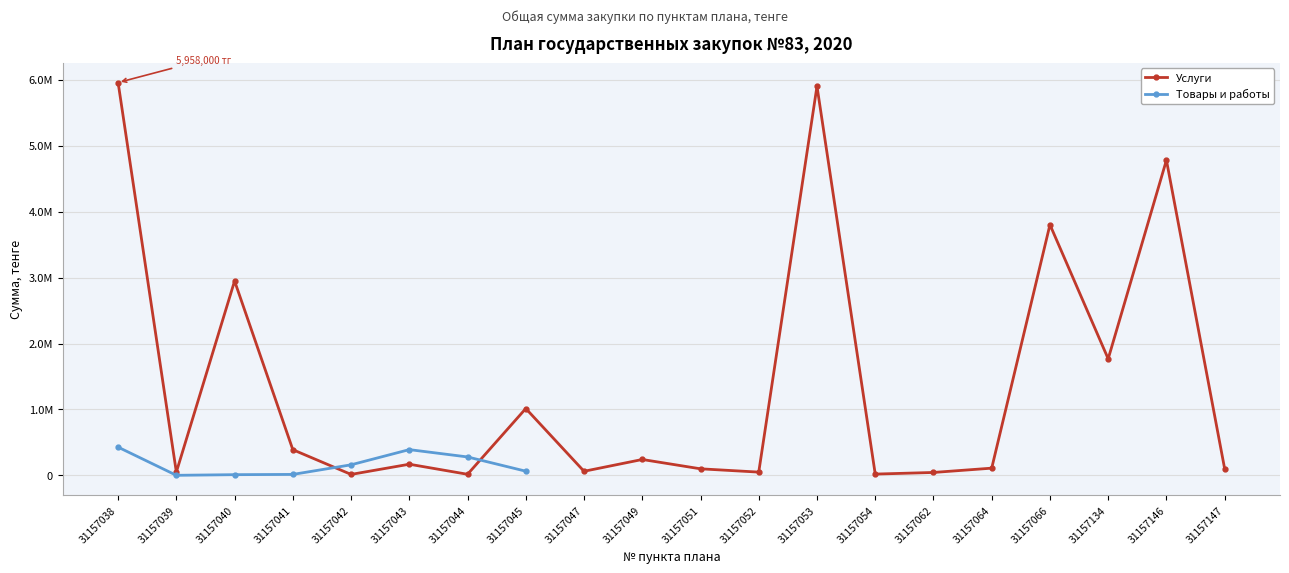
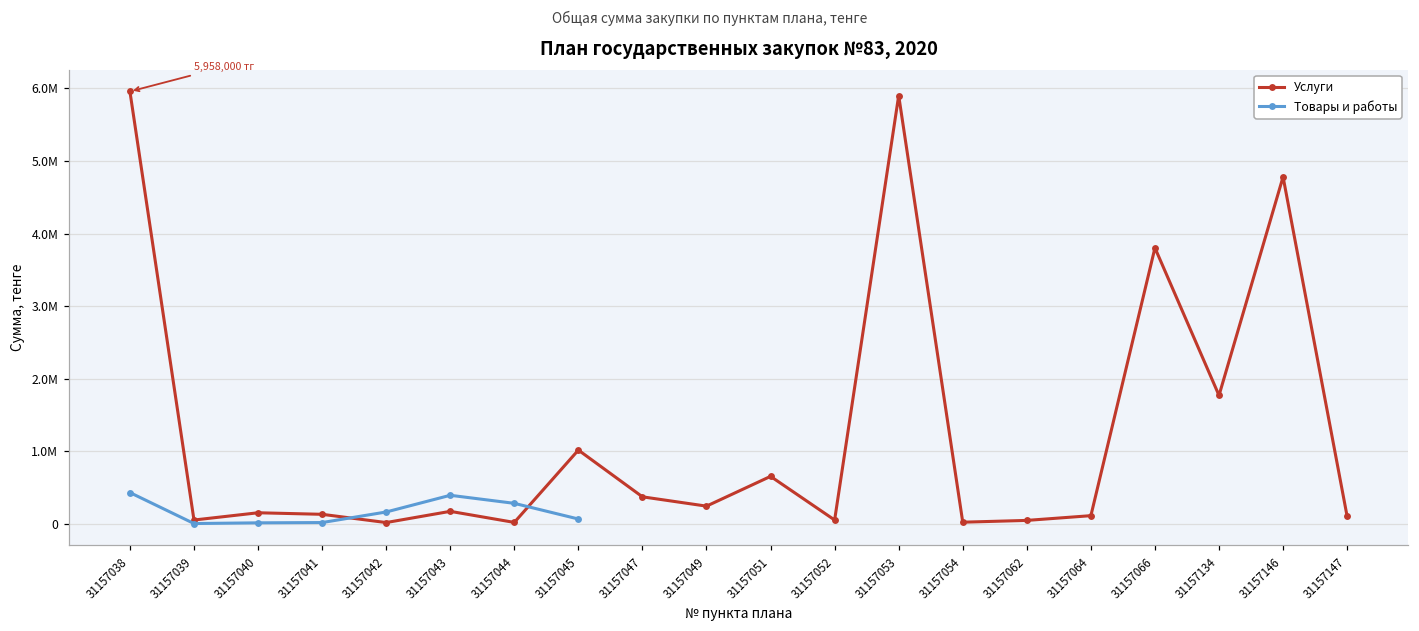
Услуги, 31157040: 2900000 -> 200000
Услуги, 31157041: 400000 -> 100000
Услуги, 31157047: 100000 -> 400000
Услуги, 31157051: 100000 -> 700000
